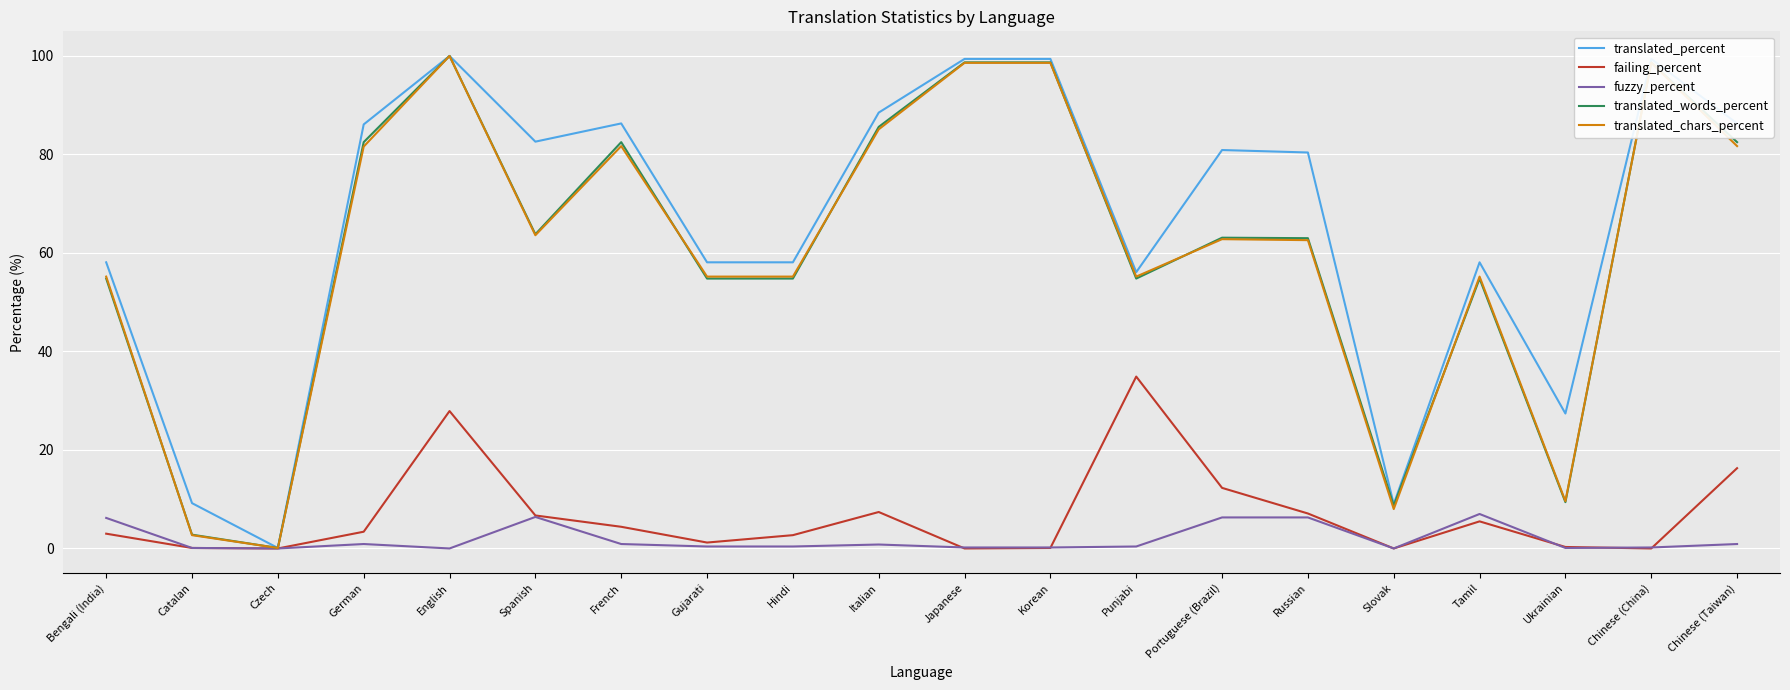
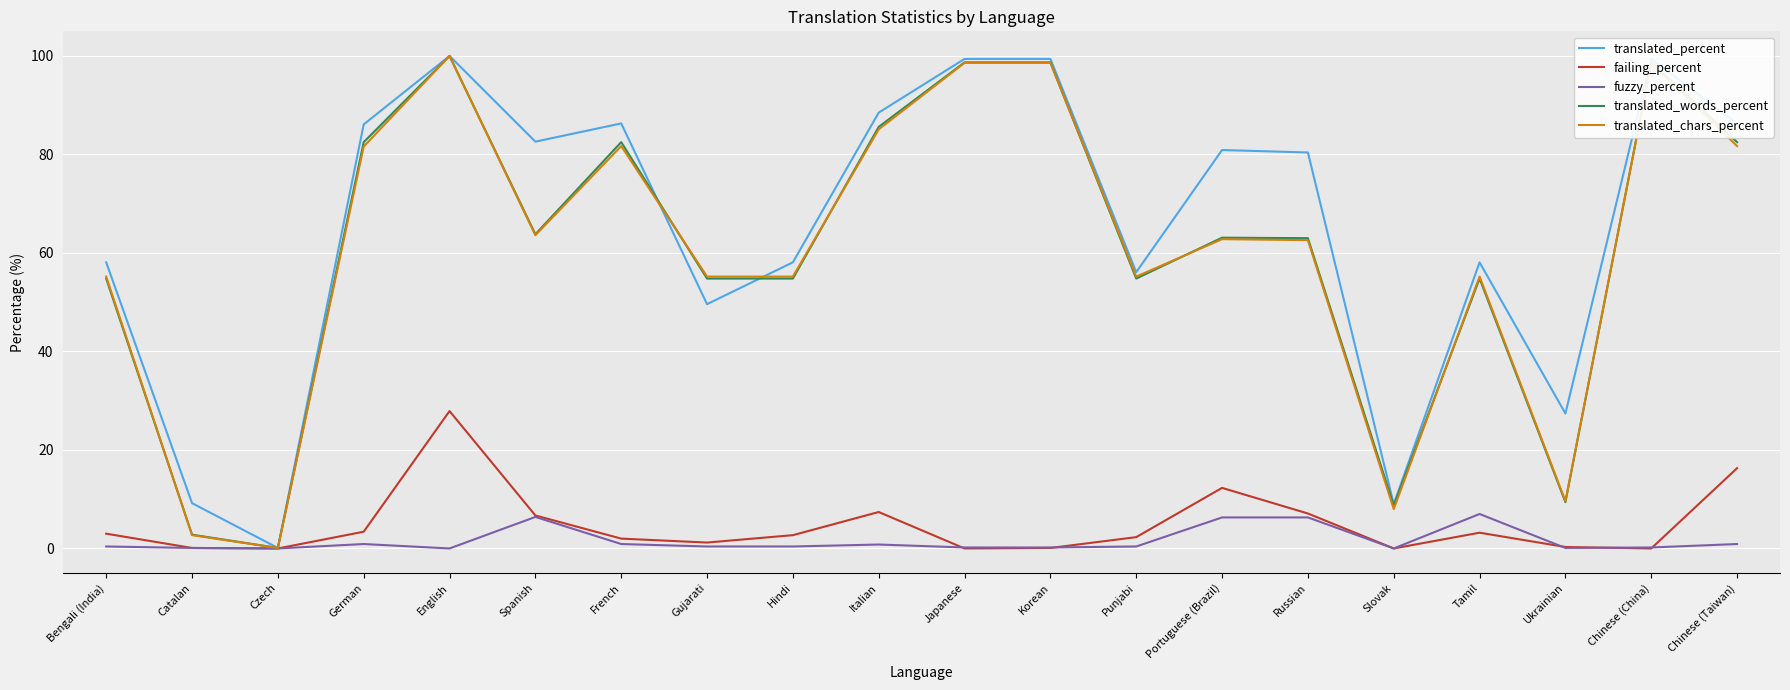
fuzzy_percent, Bengali (India): 6 -> 0
failing_percent, French: 4 -> 2
translated_percent, Gujarati: 58 -> 50
failing_percent, Punjabi: 35 -> 2
failing_percent, Tamil: 6 -> 3
